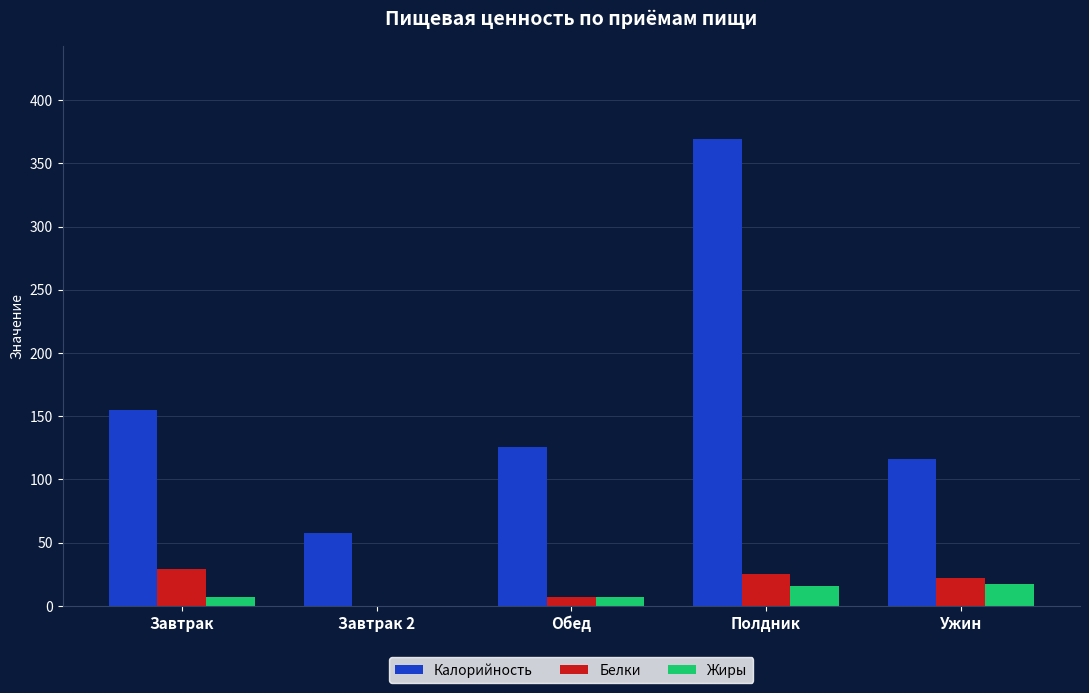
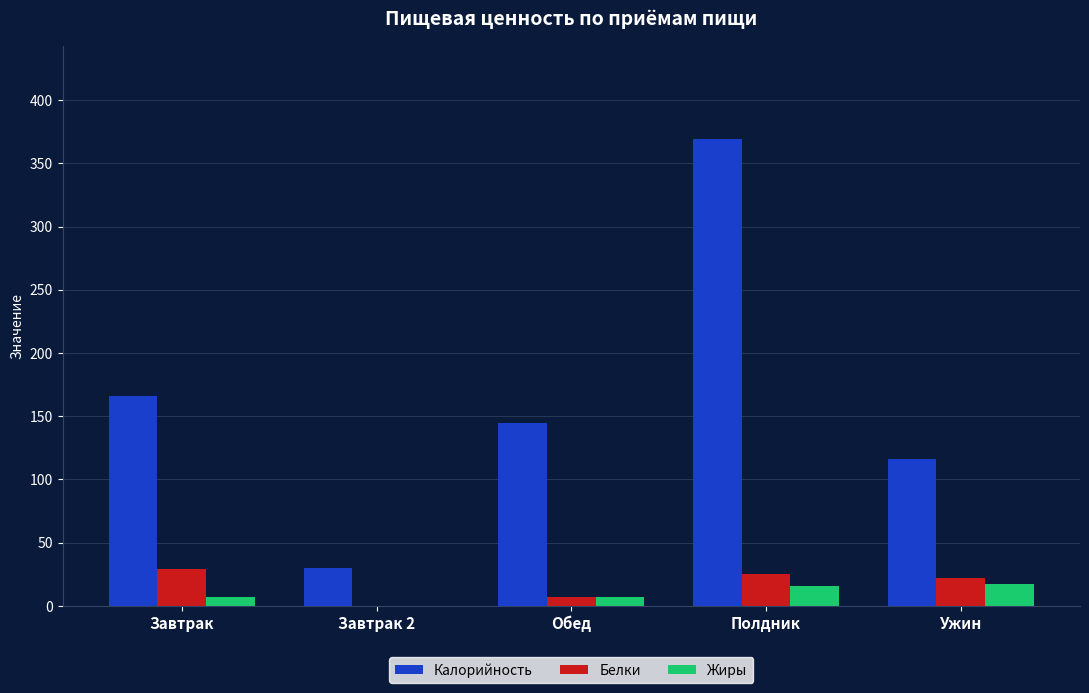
Калорийность, Завтрак: 155 -> 166
Калорийность, Завтрак 2: 58 -> 30
Калорийность, Обед: 126 -> 145
